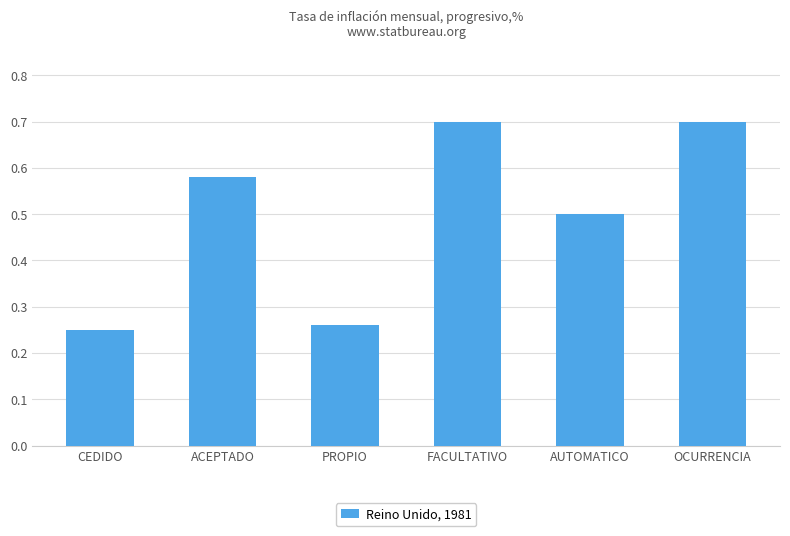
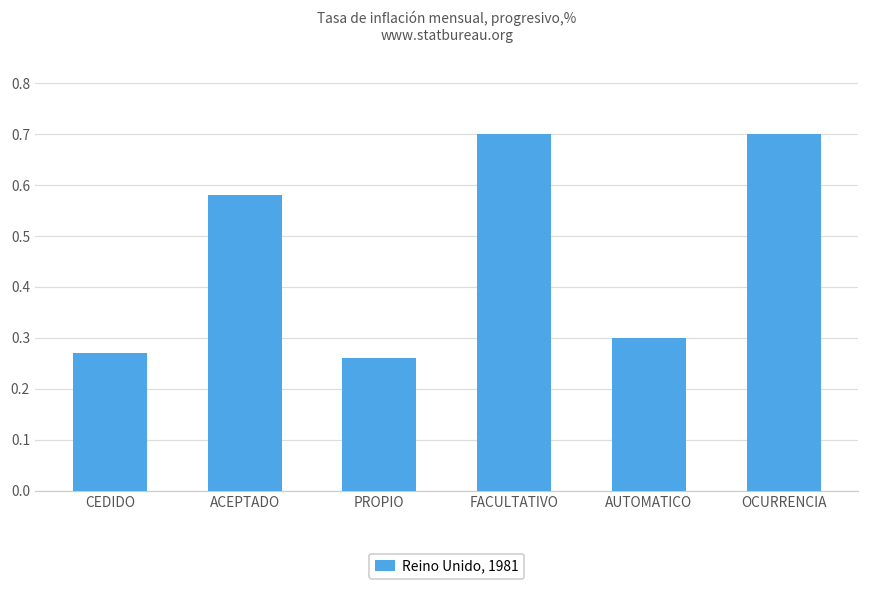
CEDIDO: 0.25 -> 0.27
AUTOMATICO: 0.5 -> 0.3
